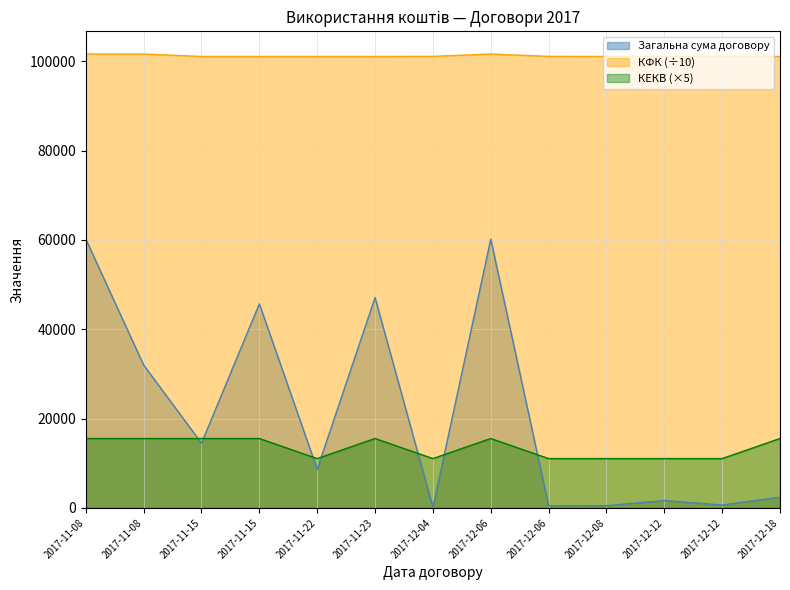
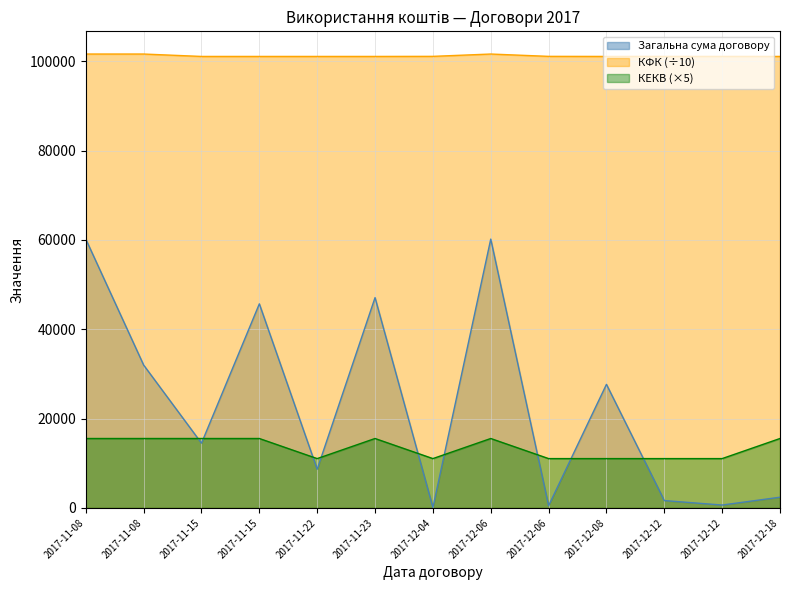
Загальна сума договору, 2017-12-08: 1000 -> 28000
